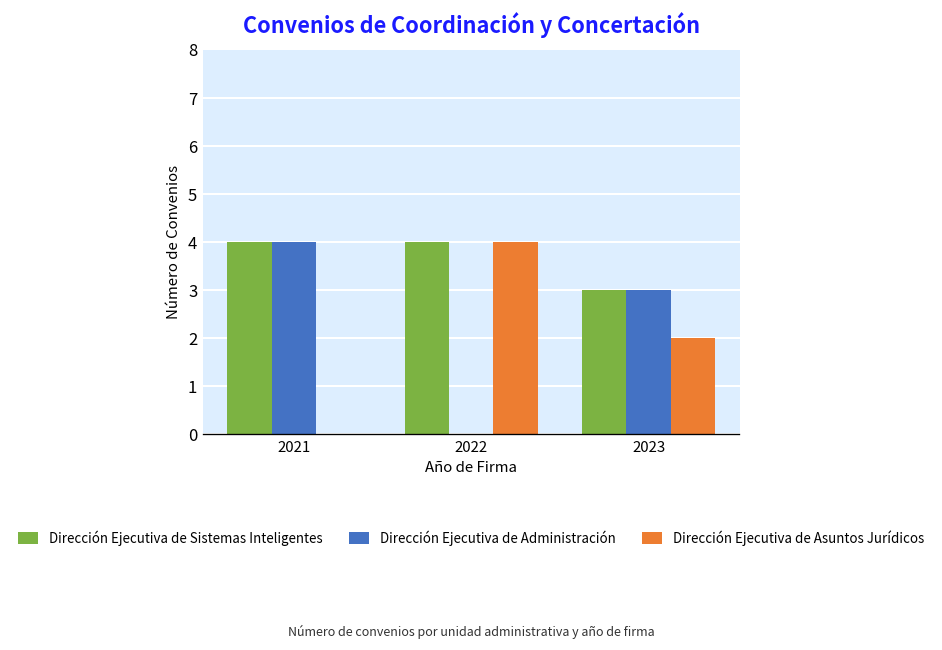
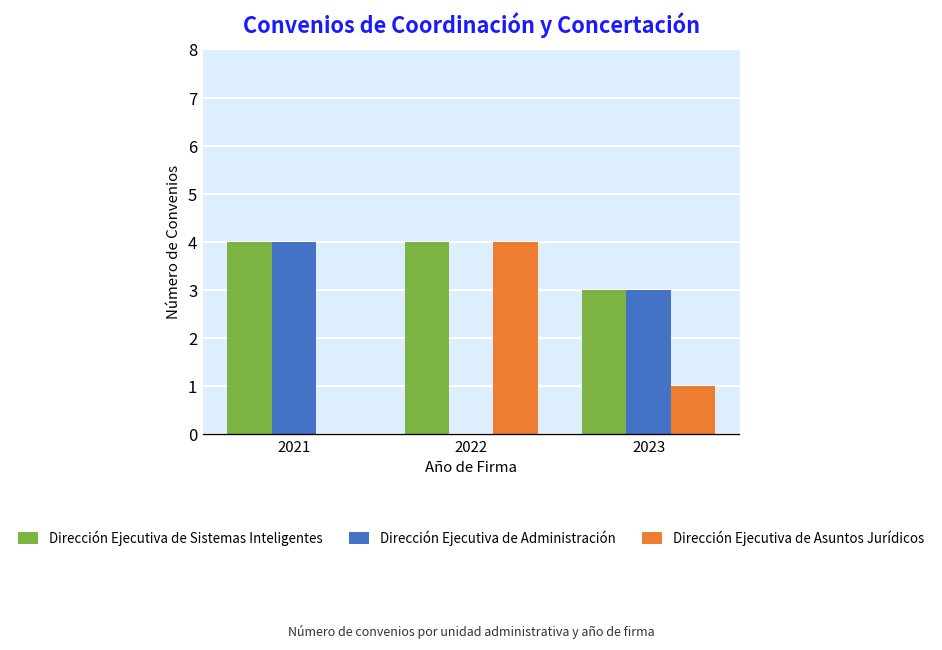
Dirección Ejecutiva de Asuntos Jurídicos, 2023: 2 -> 1
